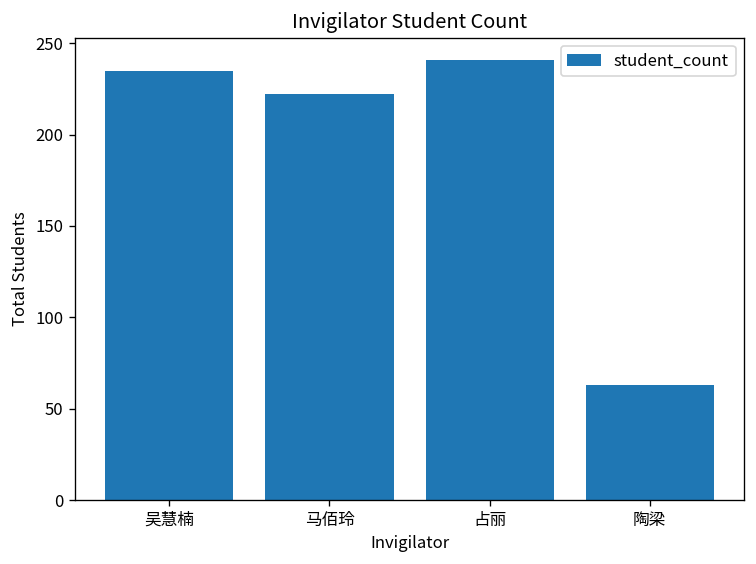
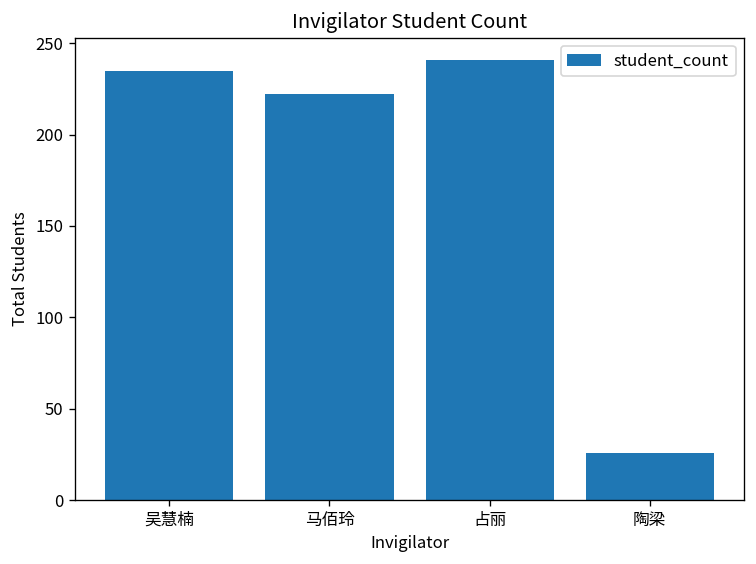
陶梁: 63 -> 26
